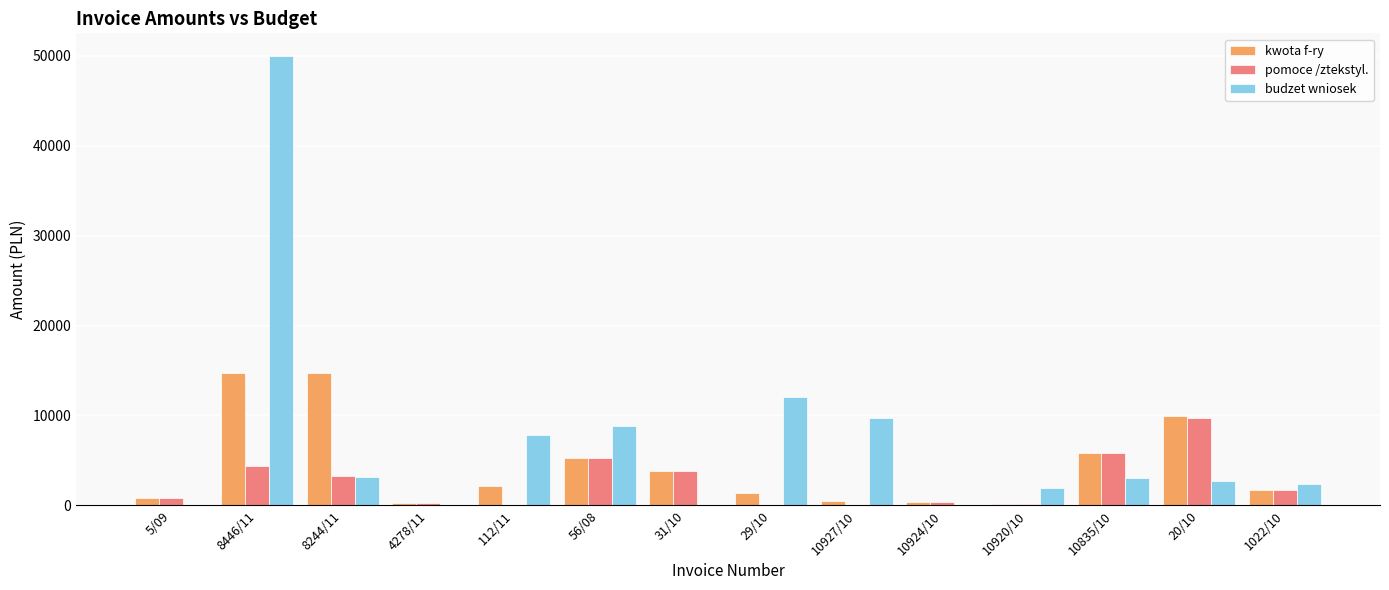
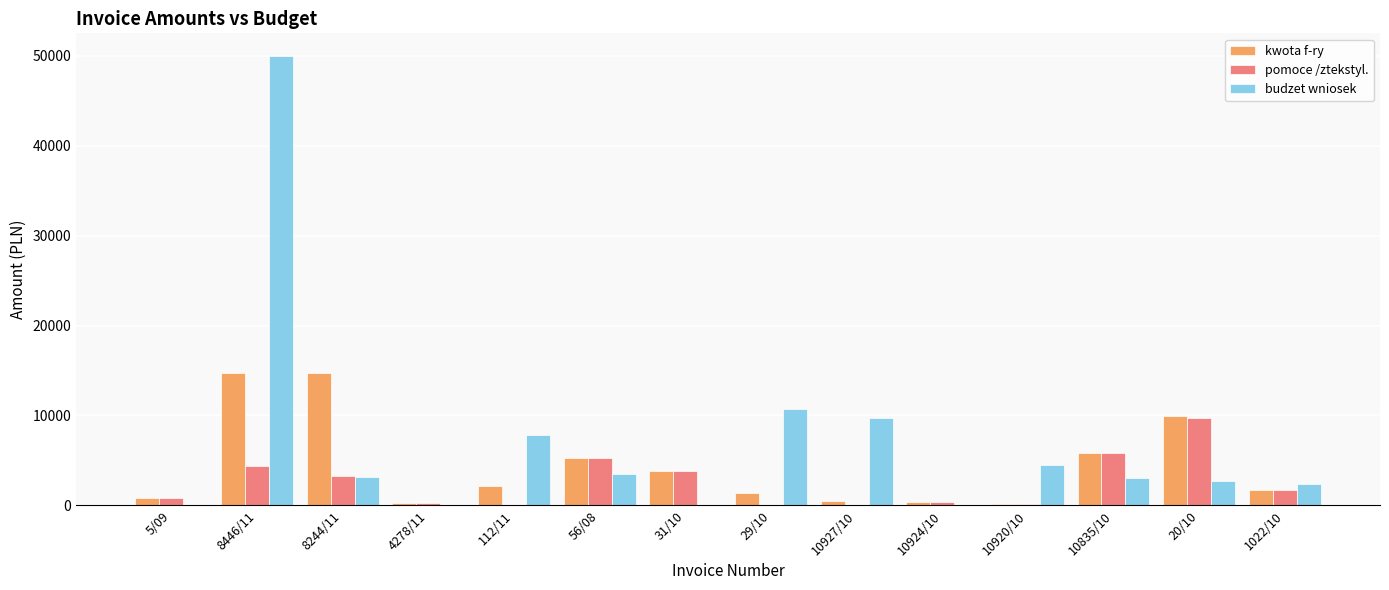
budzet wniosek, 56/08: 9000 -> 3000
budzet wniosek, 29/10: 12000 -> 11000
budzet wniosek, 10920/10: 2000 -> 5000
